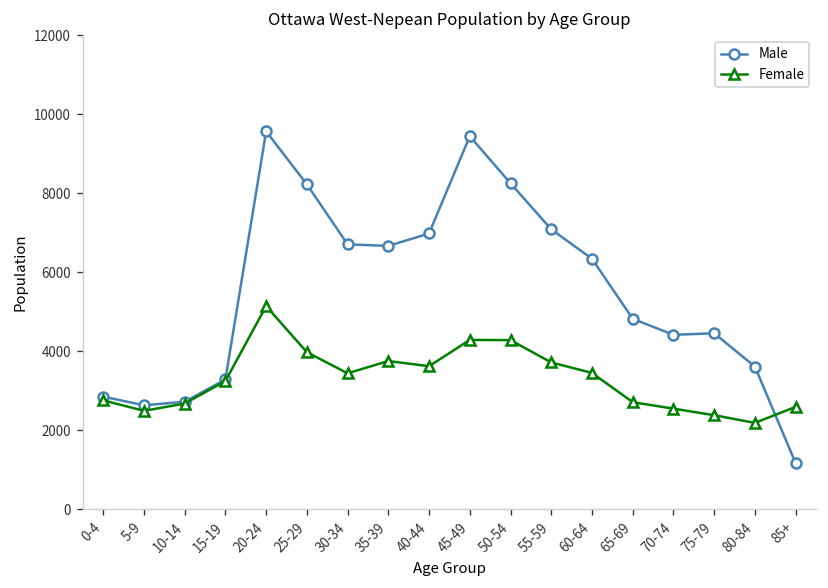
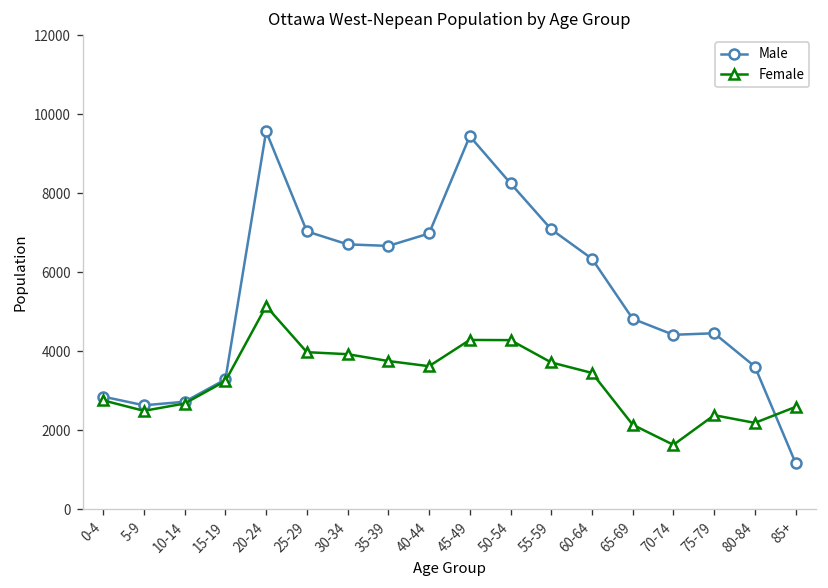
Male, 25-29: 8200 -> 7000
Female, 30-34: 3400 -> 3900
Female, 65-69: 2700 -> 2100
Female, 70-74: 2500 -> 1600
